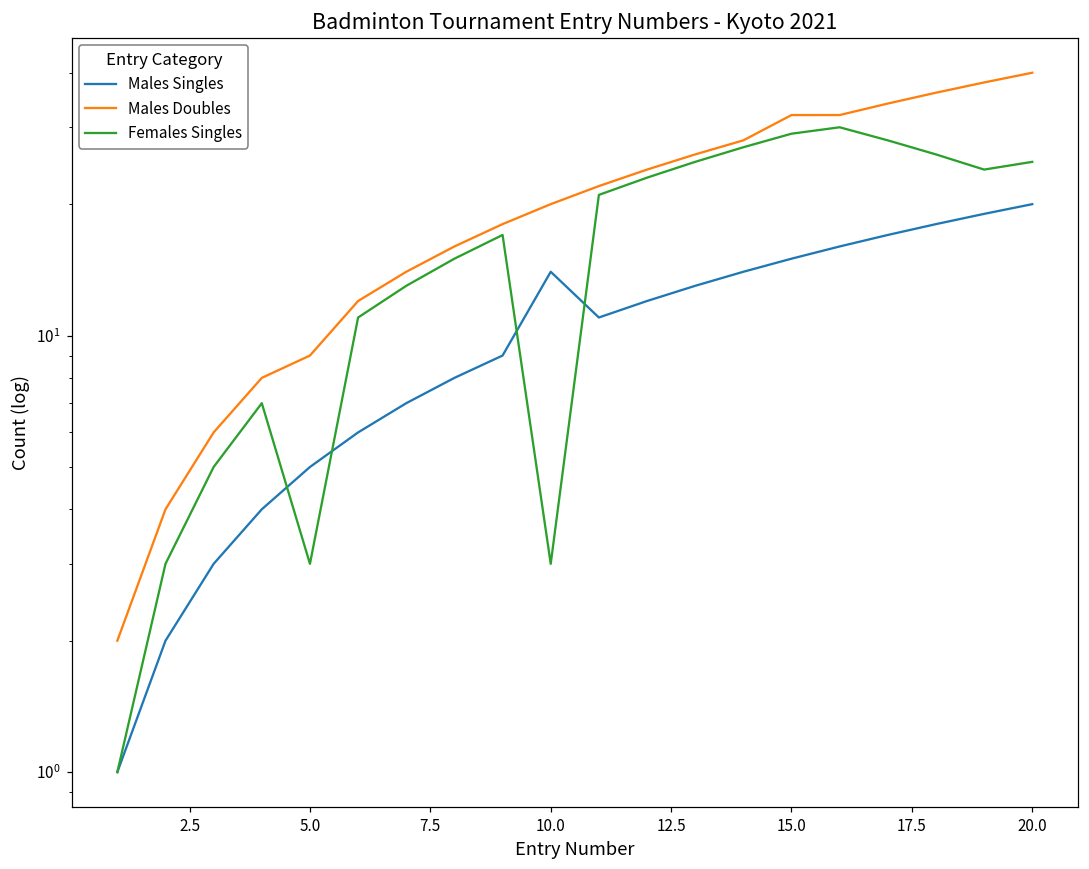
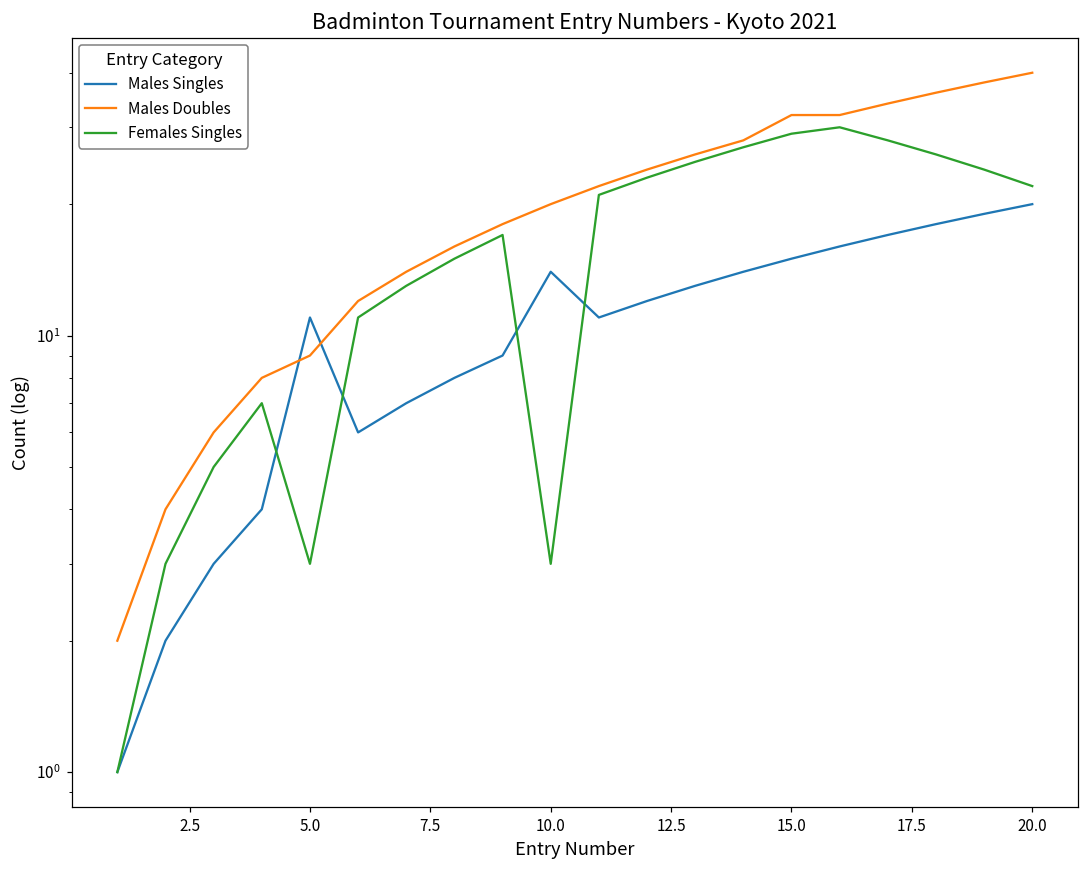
Males Singles, 5.0: 5 -> 11
Females Singles, 20.0: 25 -> 22
